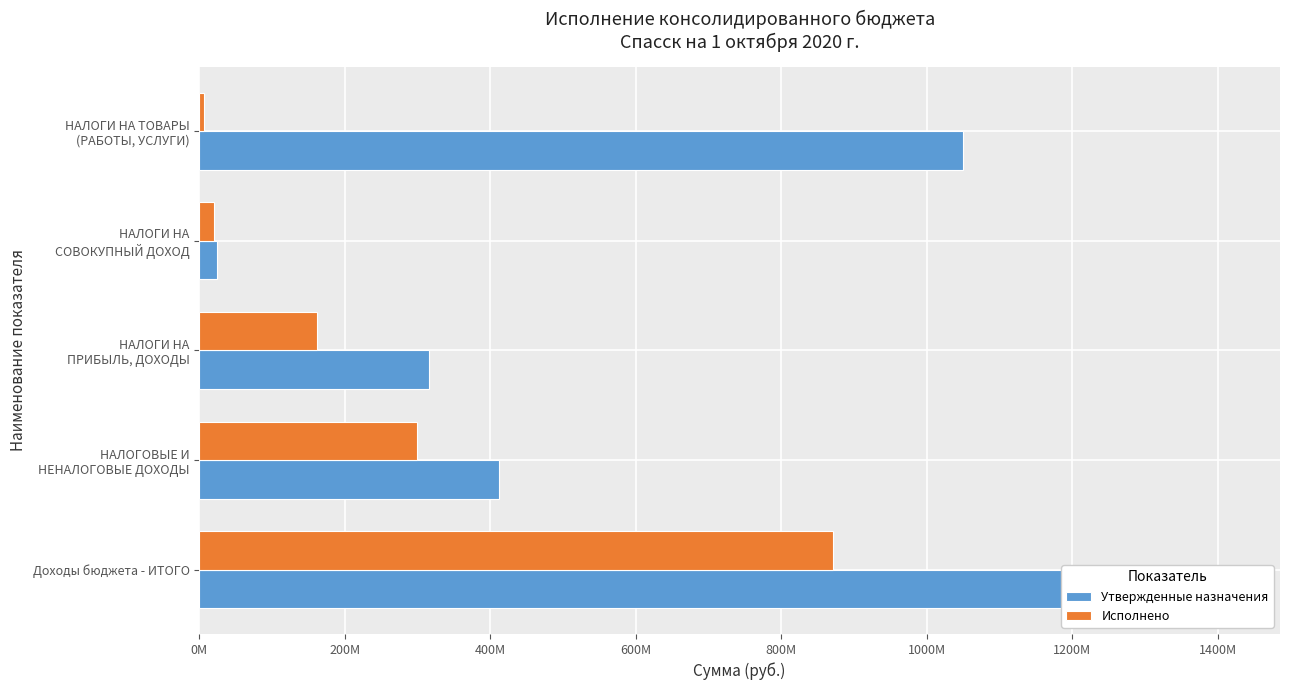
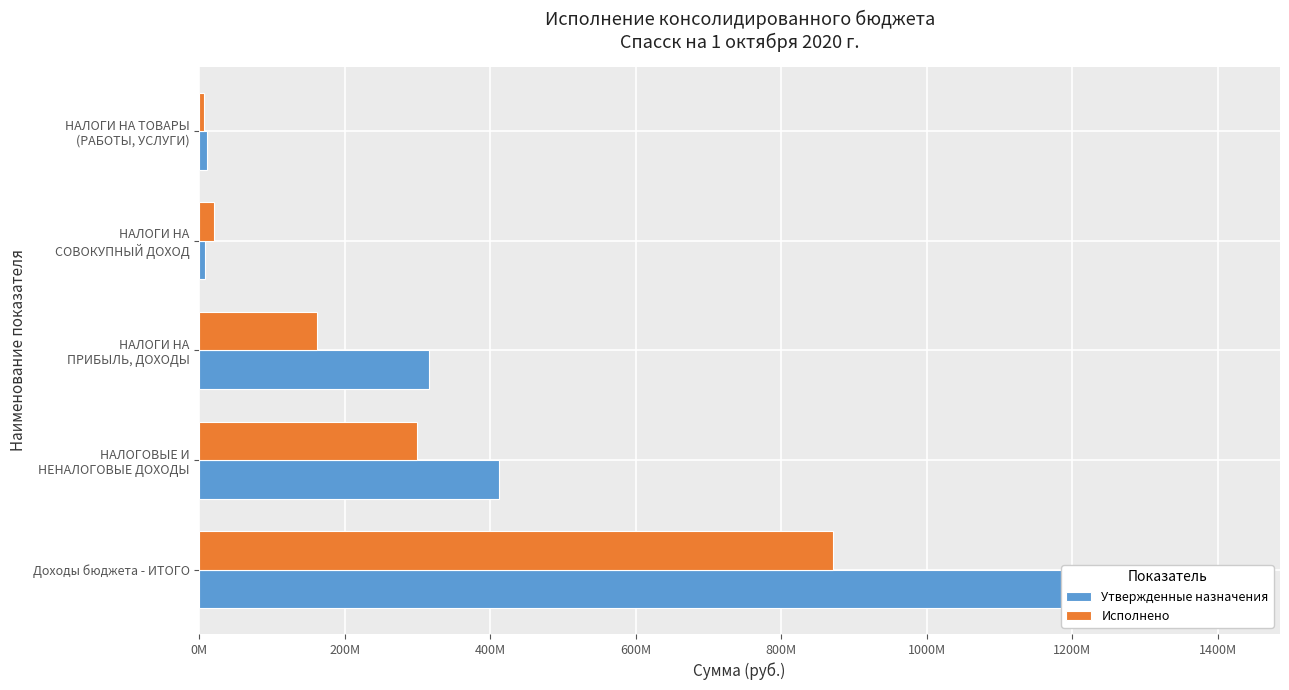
Утвержденные назначения, НАЛОГИ НА ТОВАРЫ (РАБОТЫ, УСЛУГИ): 1050000000 -> 10000000
Утвержденные назначения, НАЛОГИ НА СОВОКУПНЫЙ ДОХОД: 30000000 -> 10000000
